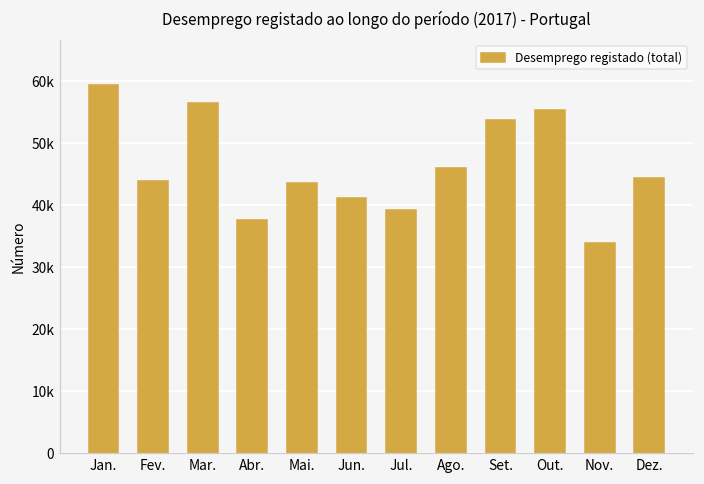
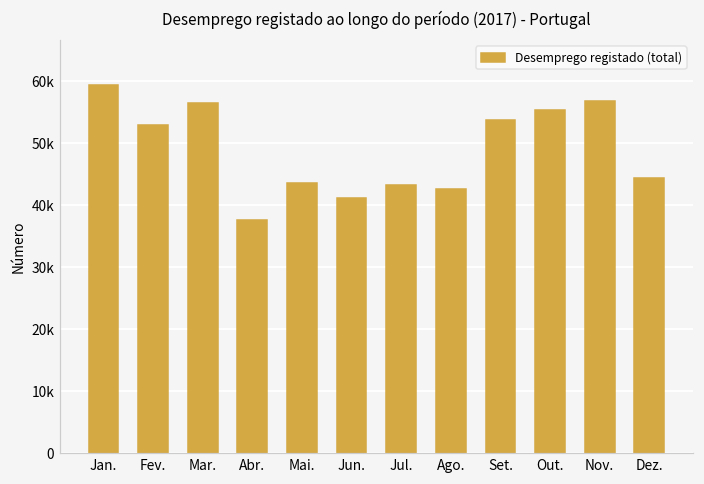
Fev.: 44000 -> 53000
Jul.: 39000 -> 43000
Ago.: 46000 -> 43000
Nov.: 34000 -> 57000
